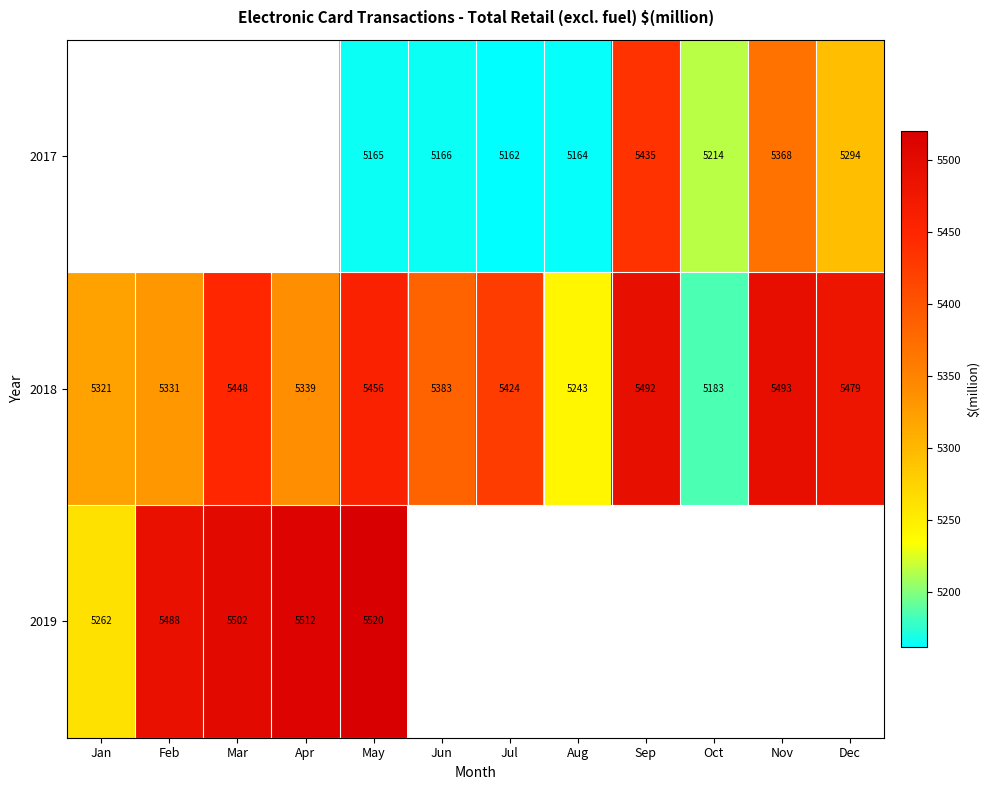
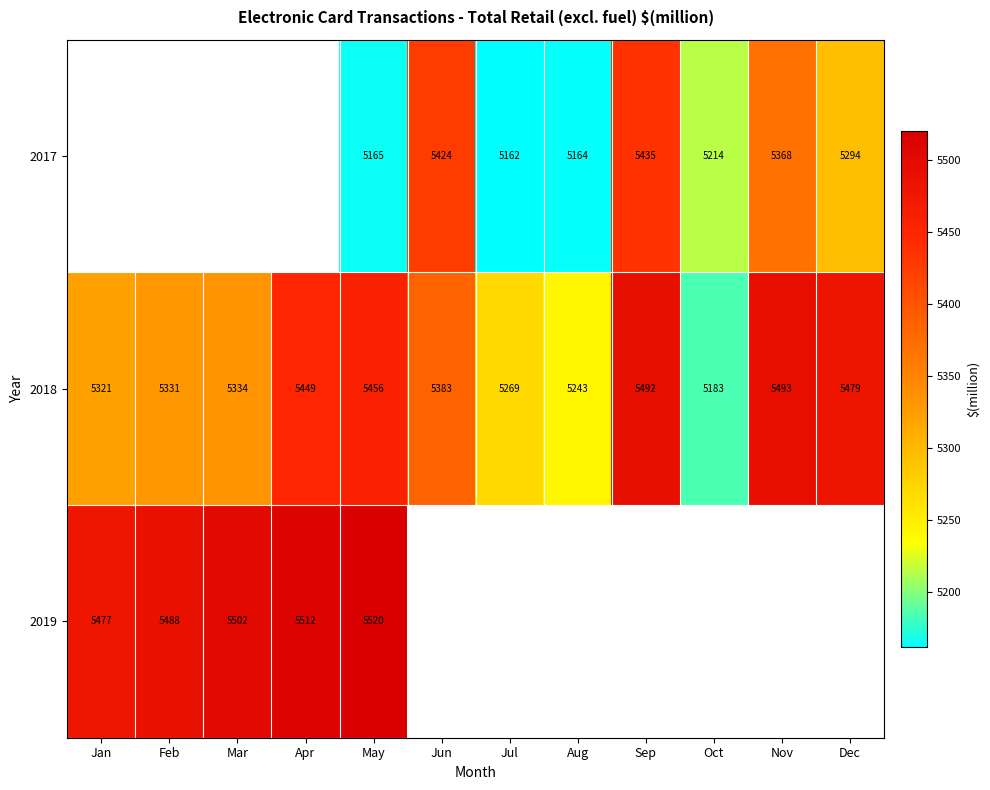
2017, Jun: 5166 -> 5424
2018, Mar: 5448 -> 5334
2018, Apr: 5339 -> 5449
2018, Jul: 5424 -> 5269
2019, Jan: 5262 -> 5477
